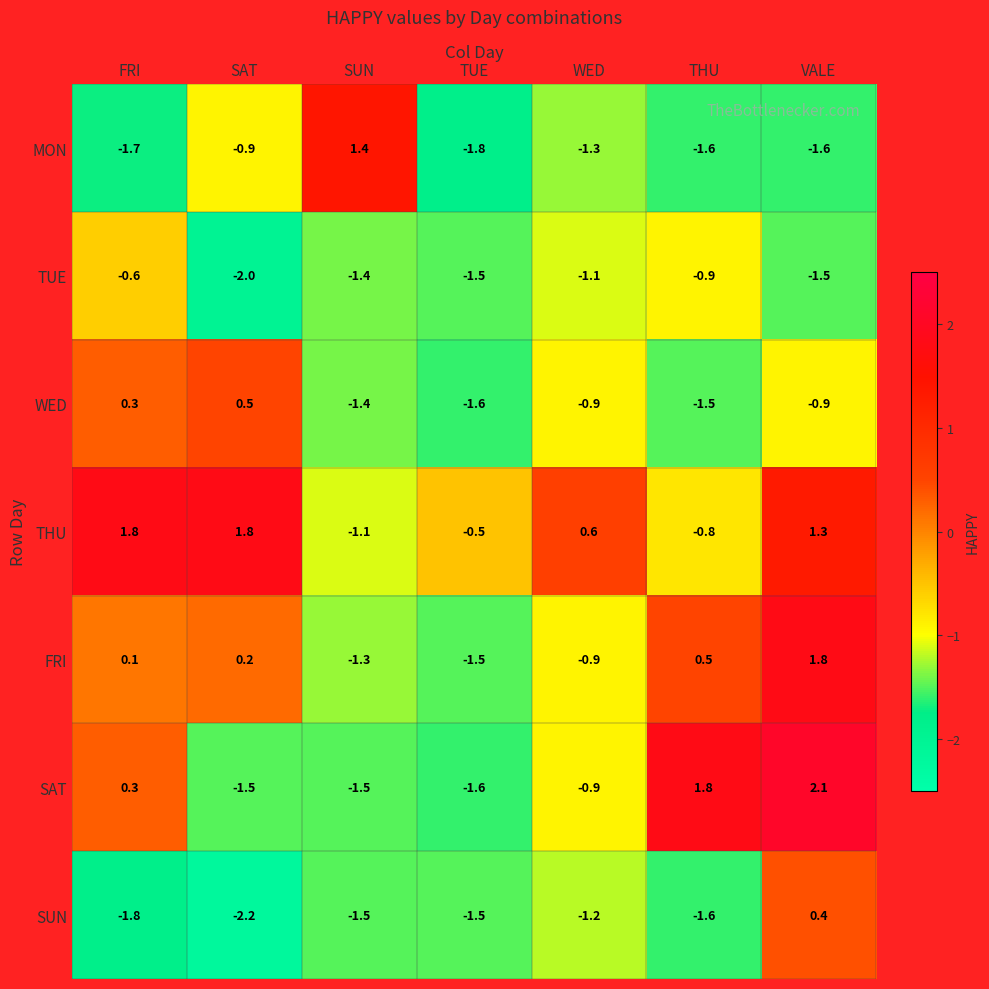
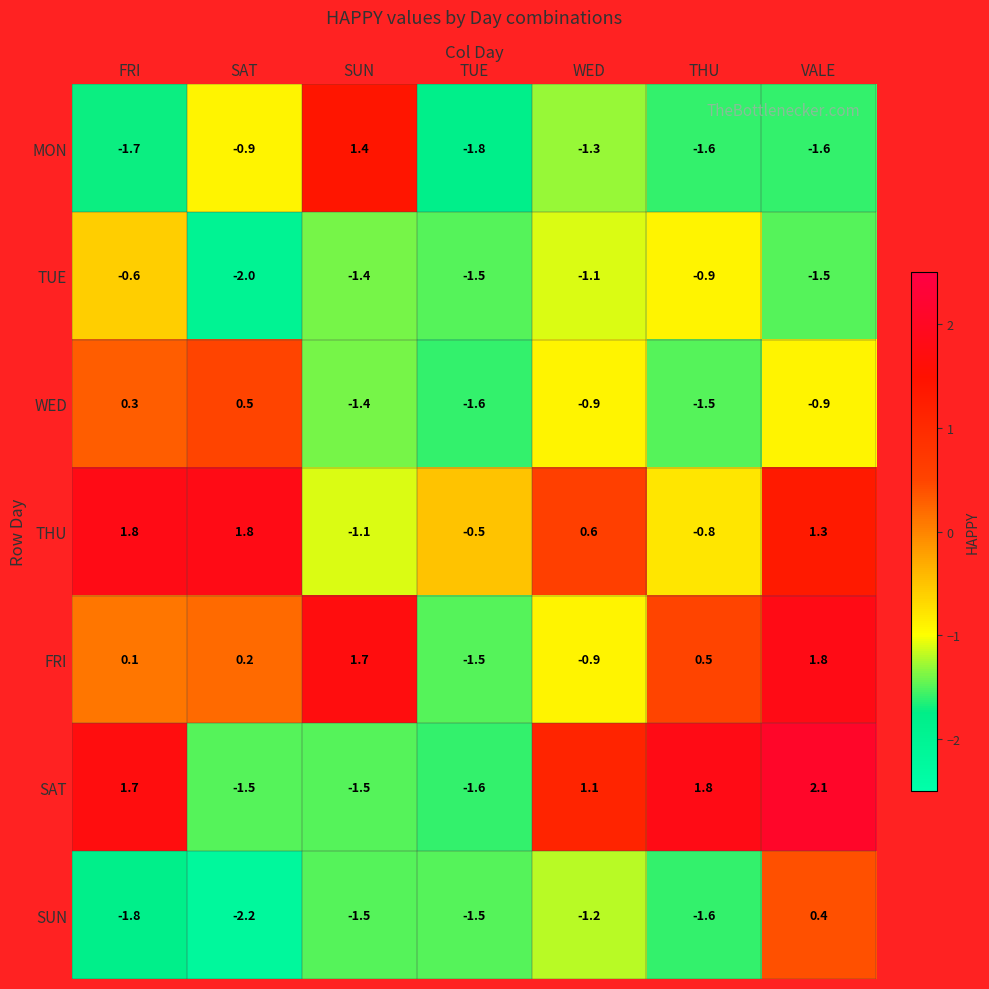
FRI, SUN: -1.3 -> 1.7
SAT, FRI: 0.3 -> 1.7
SAT, WED: -0.9 -> 1.1
